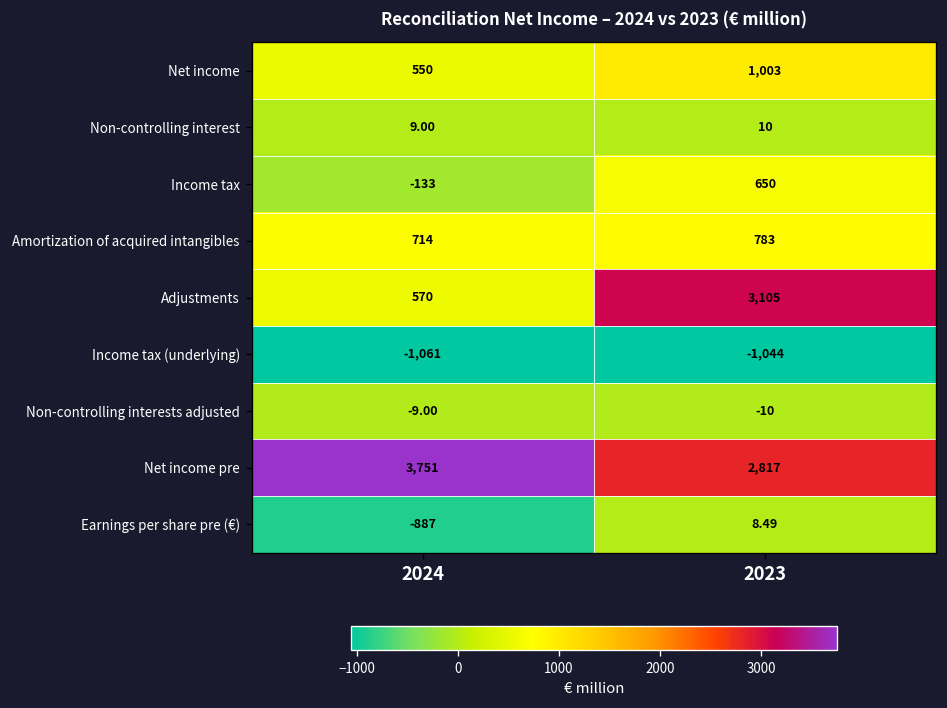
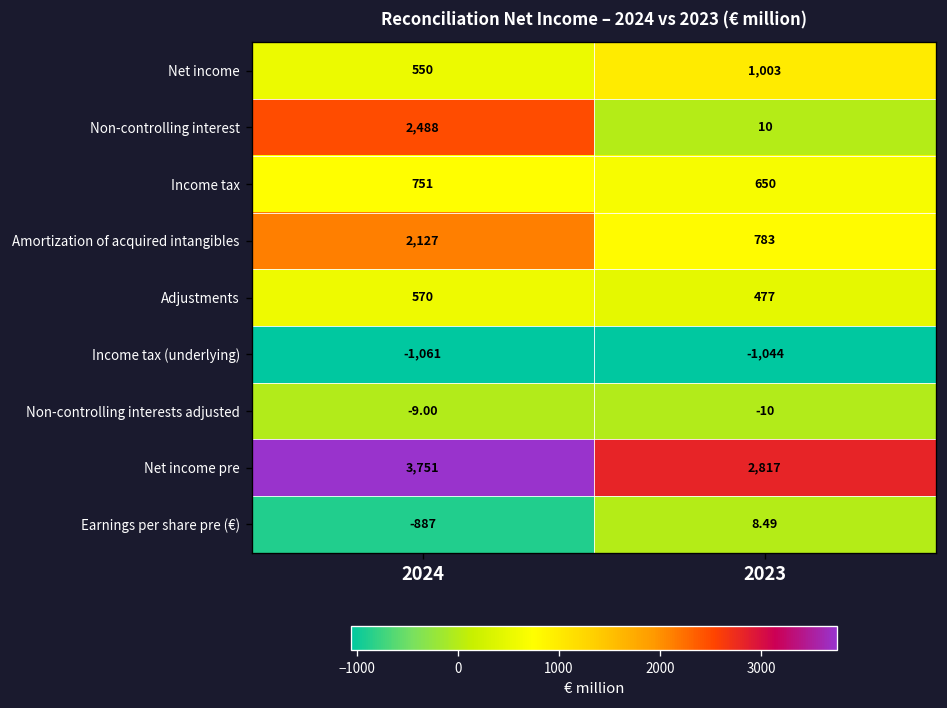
Non-controlling interest, 2024: 9.00 -> 2,488
Income tax, 2024: -133 -> 751
Amortization of acquired intangibles, 2024: 714 -> 2,127
Adjustments, 2023: 3,105 -> 477
